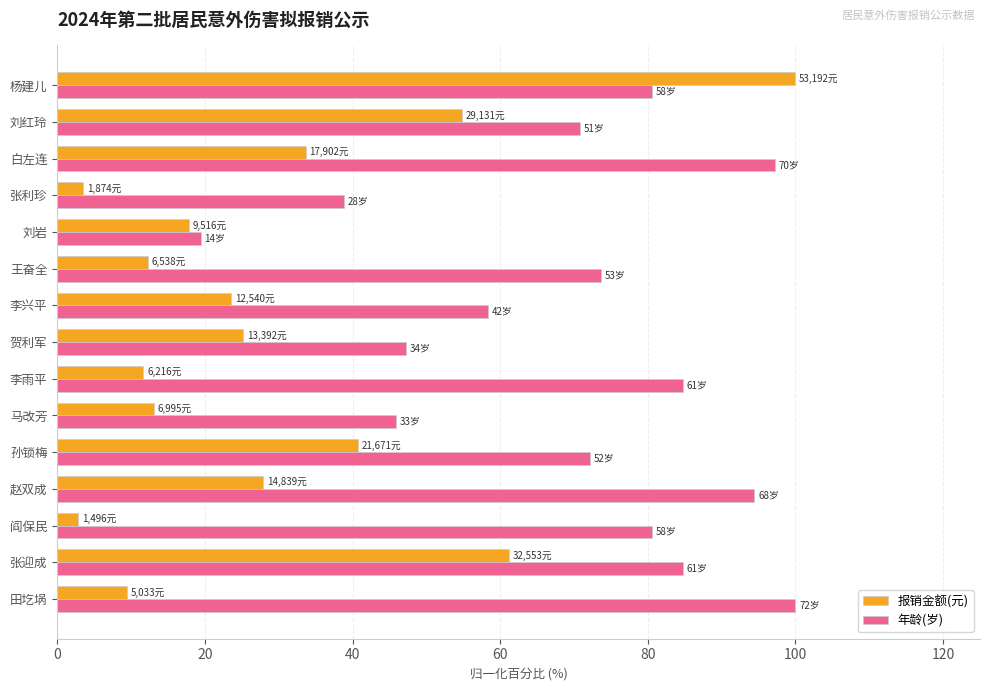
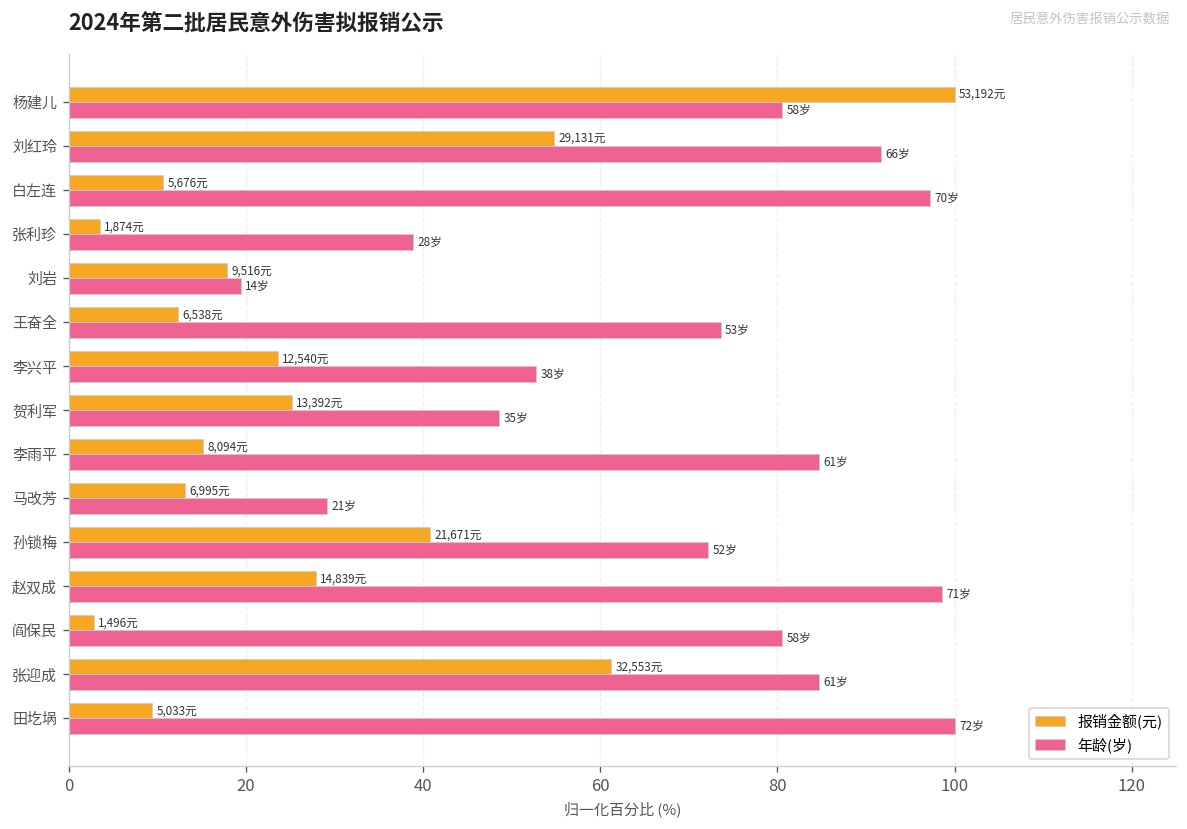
年龄(岁), 刘红玲: 51岁 -> 66岁
报销金额(元), 白左连: 17,902元 -> 5,676元
年龄(岁), 李兴平: 42岁 -> 38岁
年龄(岁), 贺利军: 34岁 -> 35岁
报销金额(元), 李雨平: 6,216元 -> 8,094元
年龄(岁), 马改芳: 33岁 -> 21岁
年龄(岁), 赵双成: 68岁 -> 71岁
